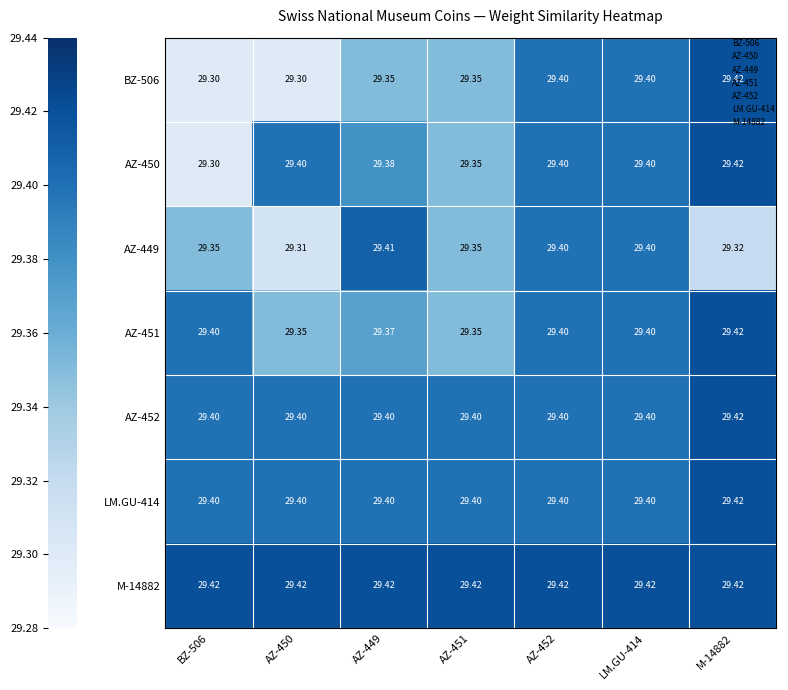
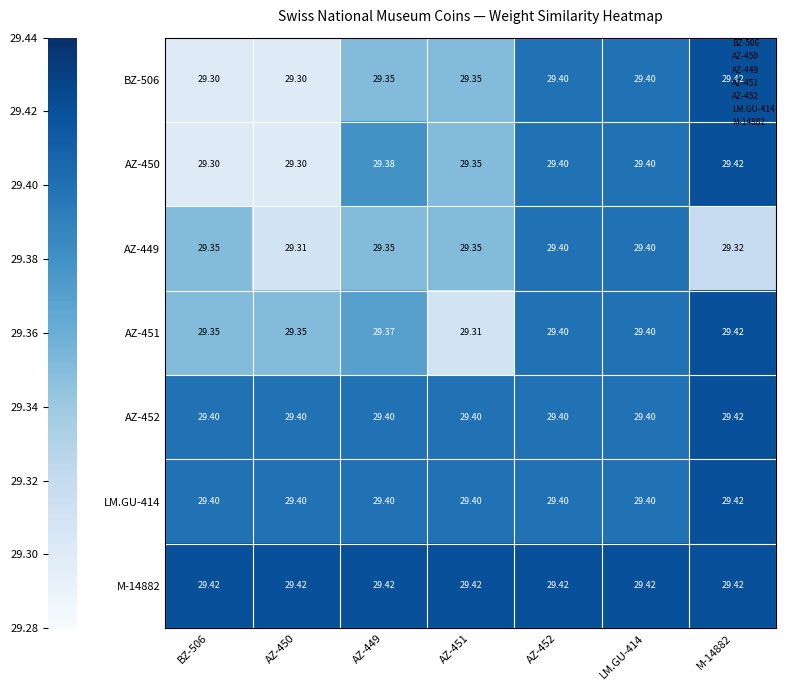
AZ-450, AZ-450: 29.40 -> 29.30
AZ-449, AZ-449: 29.41 -> 29.35
AZ-451, BZ-506: 29.40 -> 29.35
AZ-451, AZ-451: 29.35 -> 29.31
